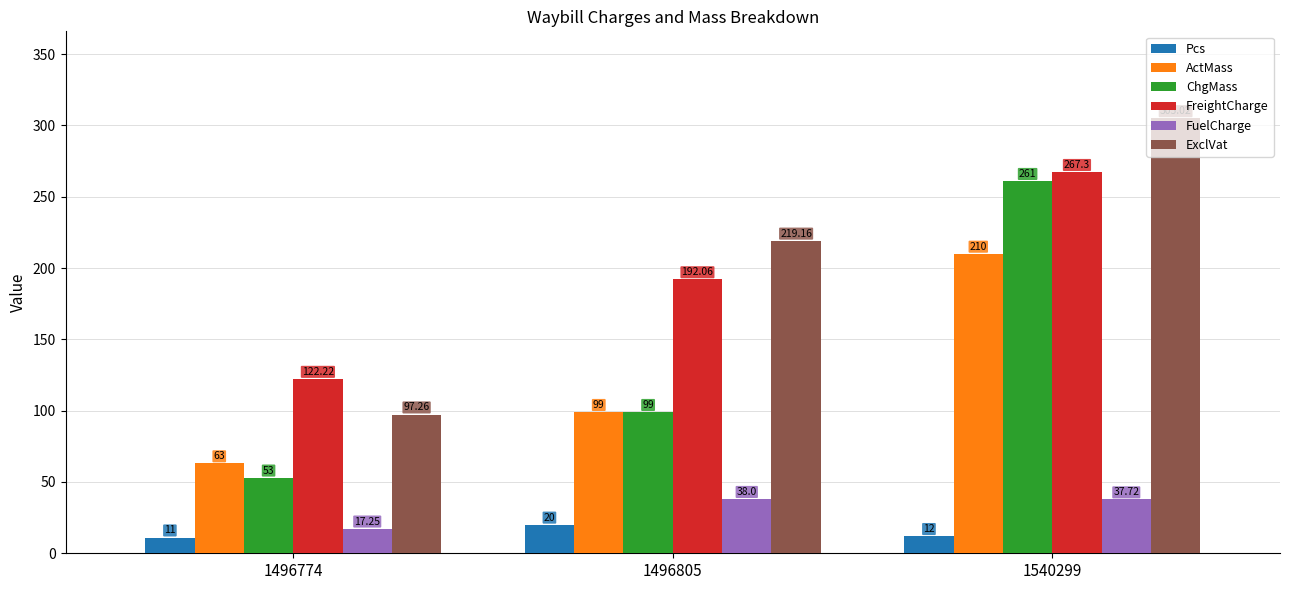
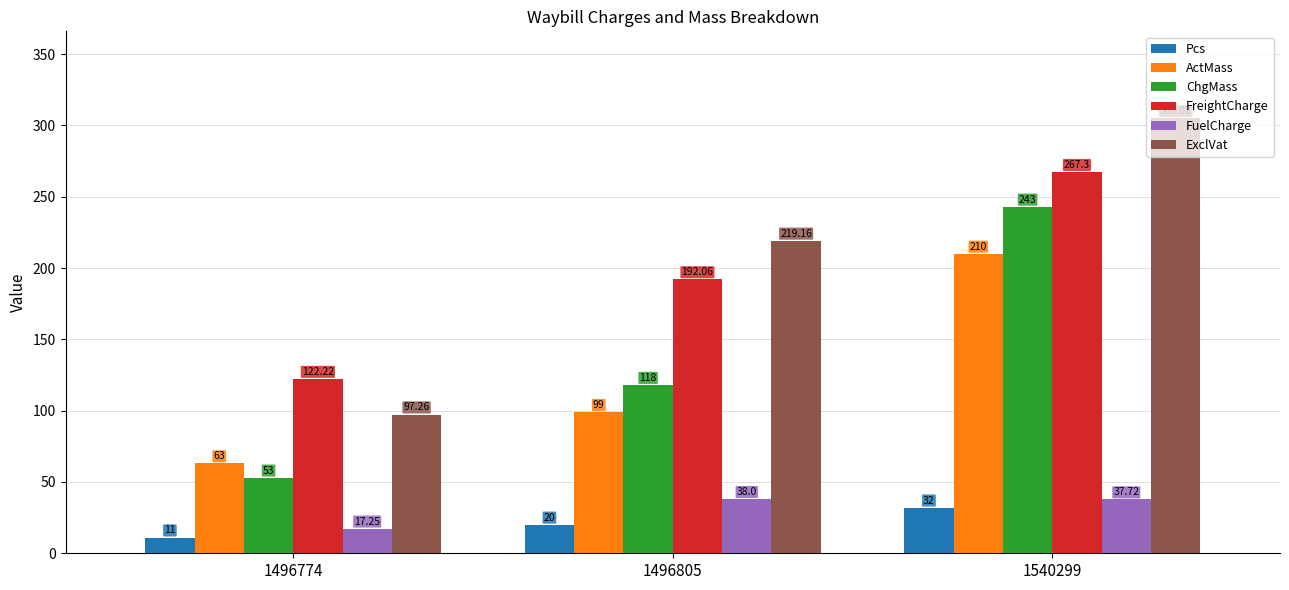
ChgMass, 1496805: 99 -> 118
Pcs, 1540299: 12 -> 32
ChgMass, 1540299: 261 -> 243
